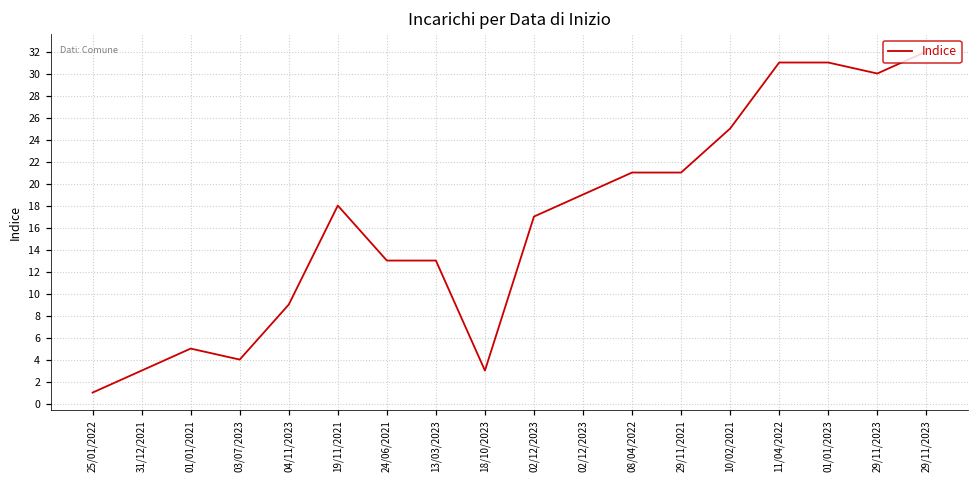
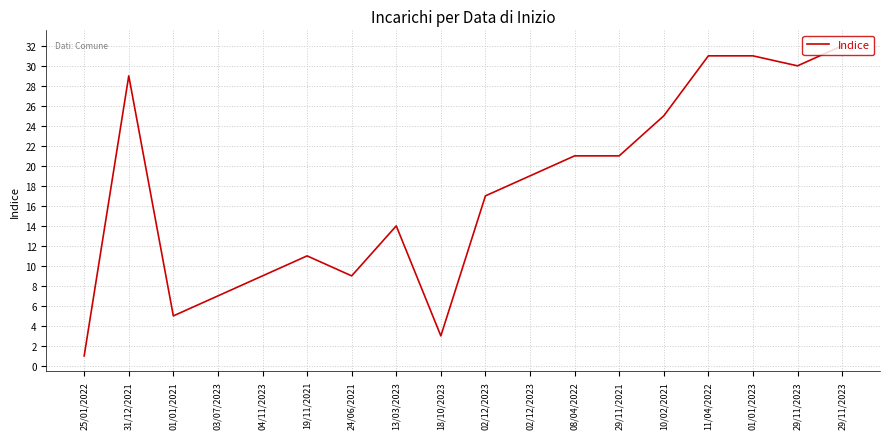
31/12/2021: 3 -> 29
03/07/2023: 4 -> 7
19/11/2021: 18 -> 11
24/06/2021: 13 -> 9
13/03/2023: 13 -> 14
